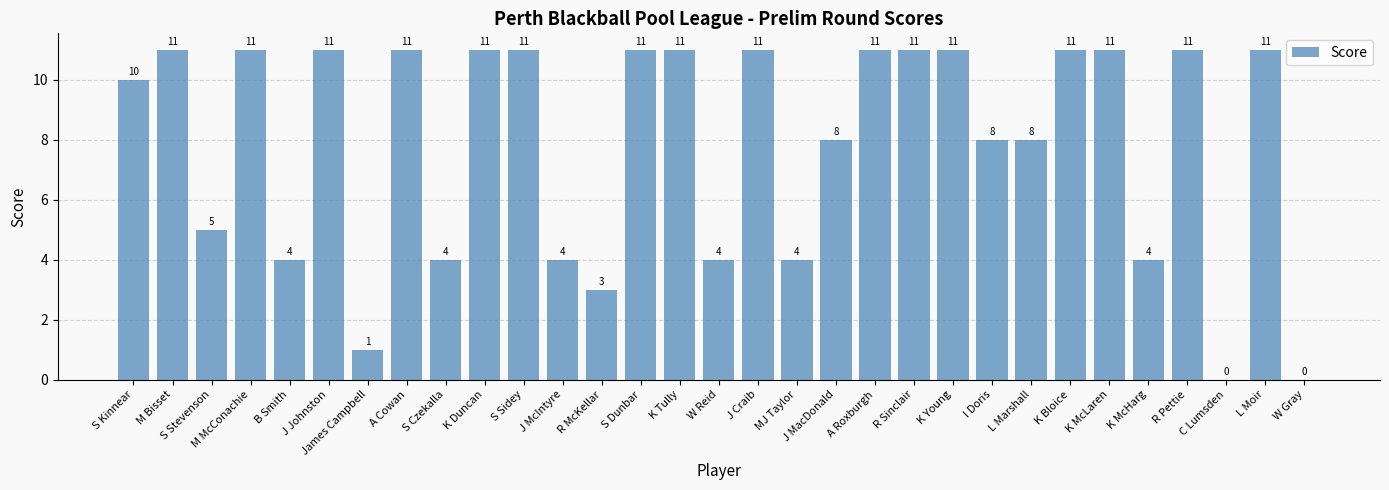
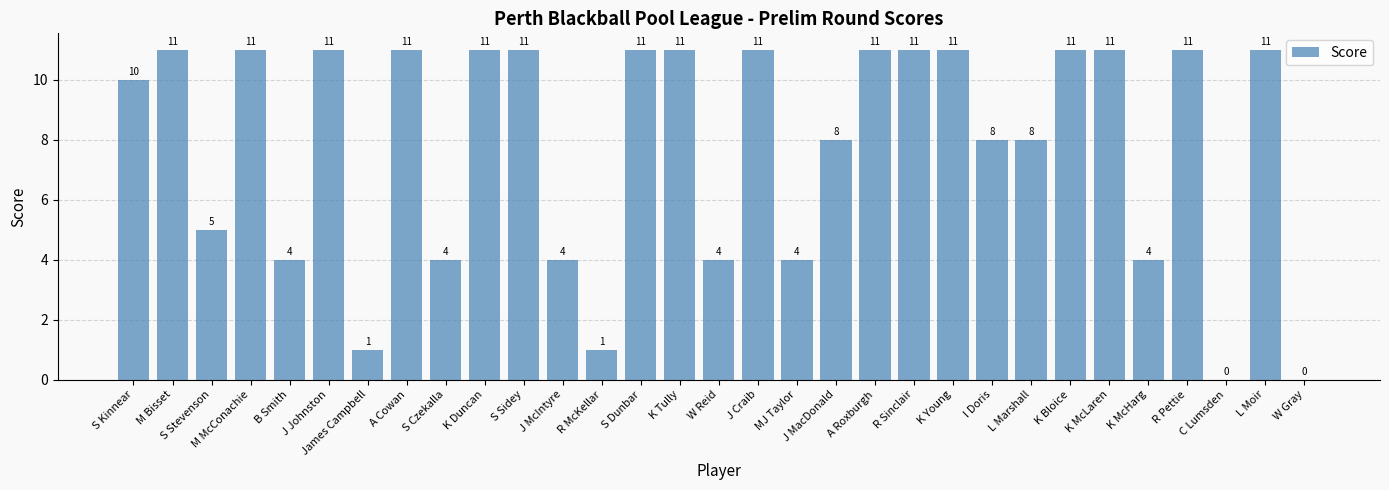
R McKellar: 3 -> 1
